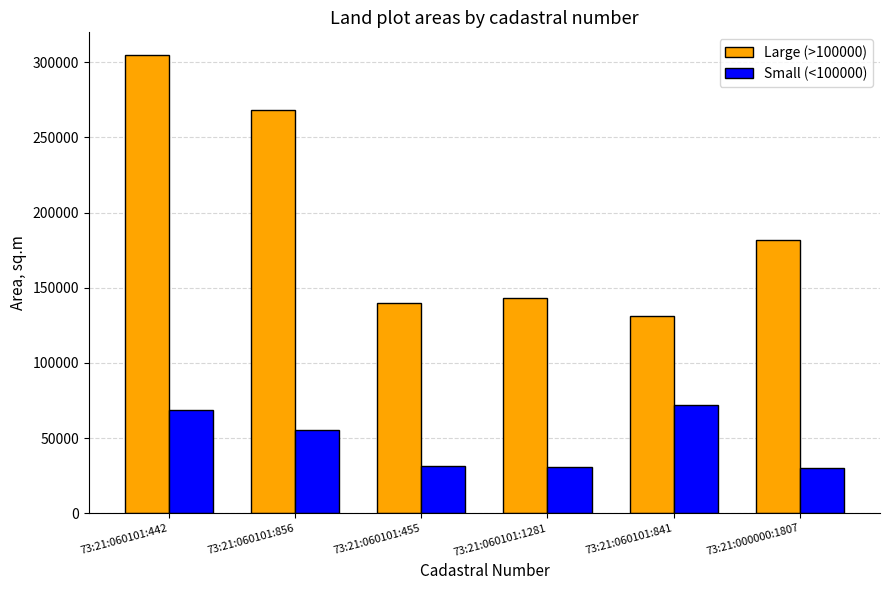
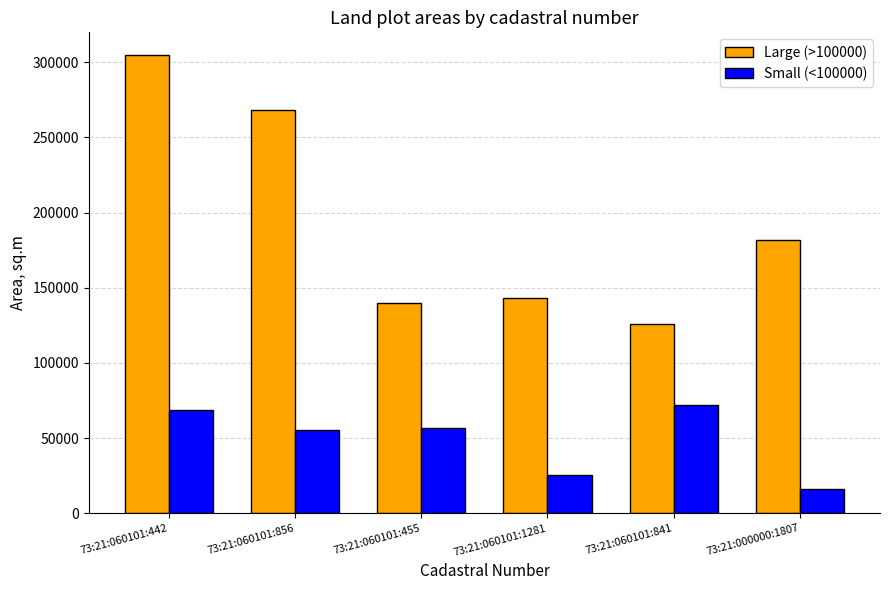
Small (<100000), 73:21:060101:455: 31000 -> 56000
Small (<100000), 73:21:060101:1281: 31000 -> 25000
Large (>100000), 73:21:060101:841: 132000 -> 126000
Small (<100000), 73:21:000000:1807: 30000 -> 16000
